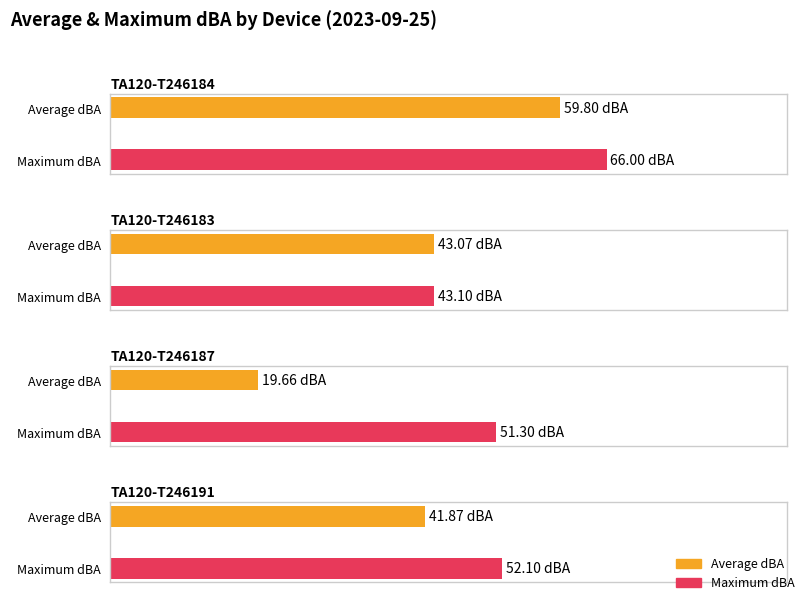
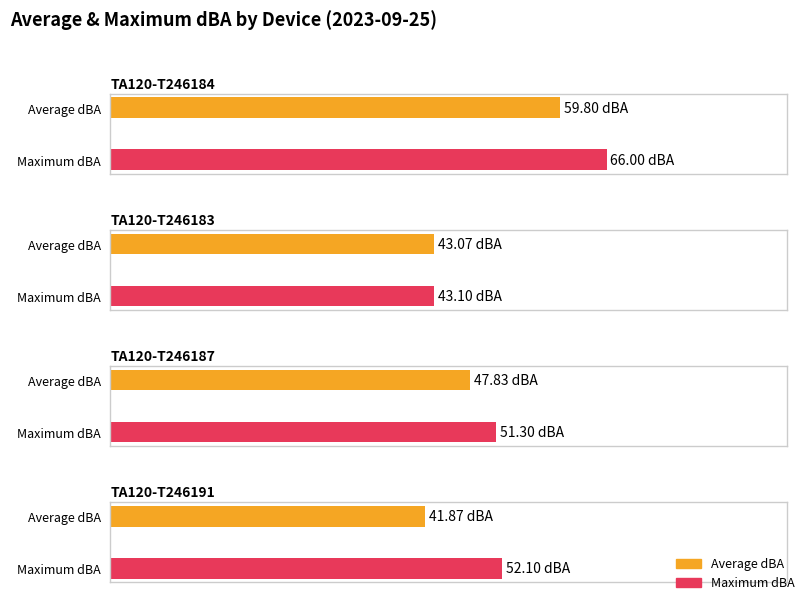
TA120-T246187, Average dBA: 19.66 -> 47.83
